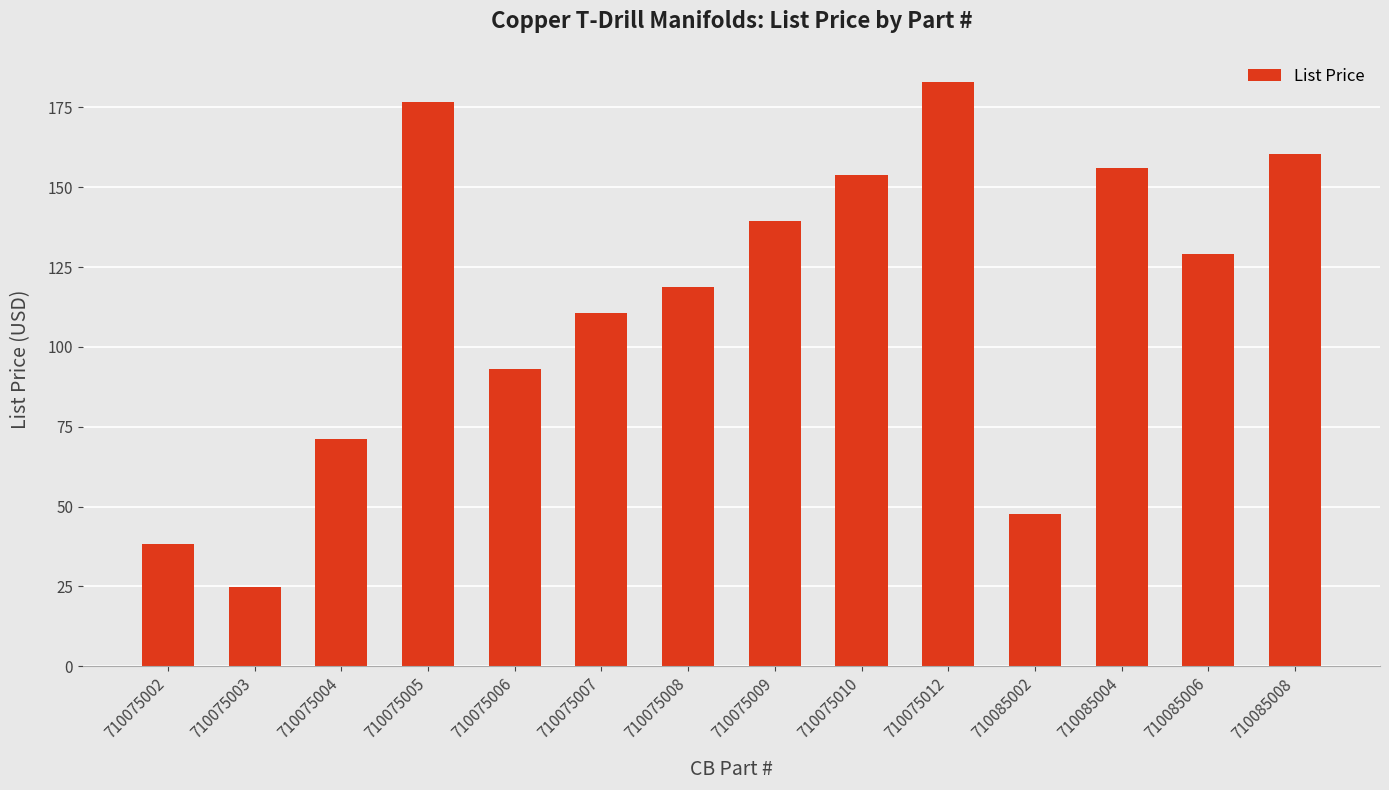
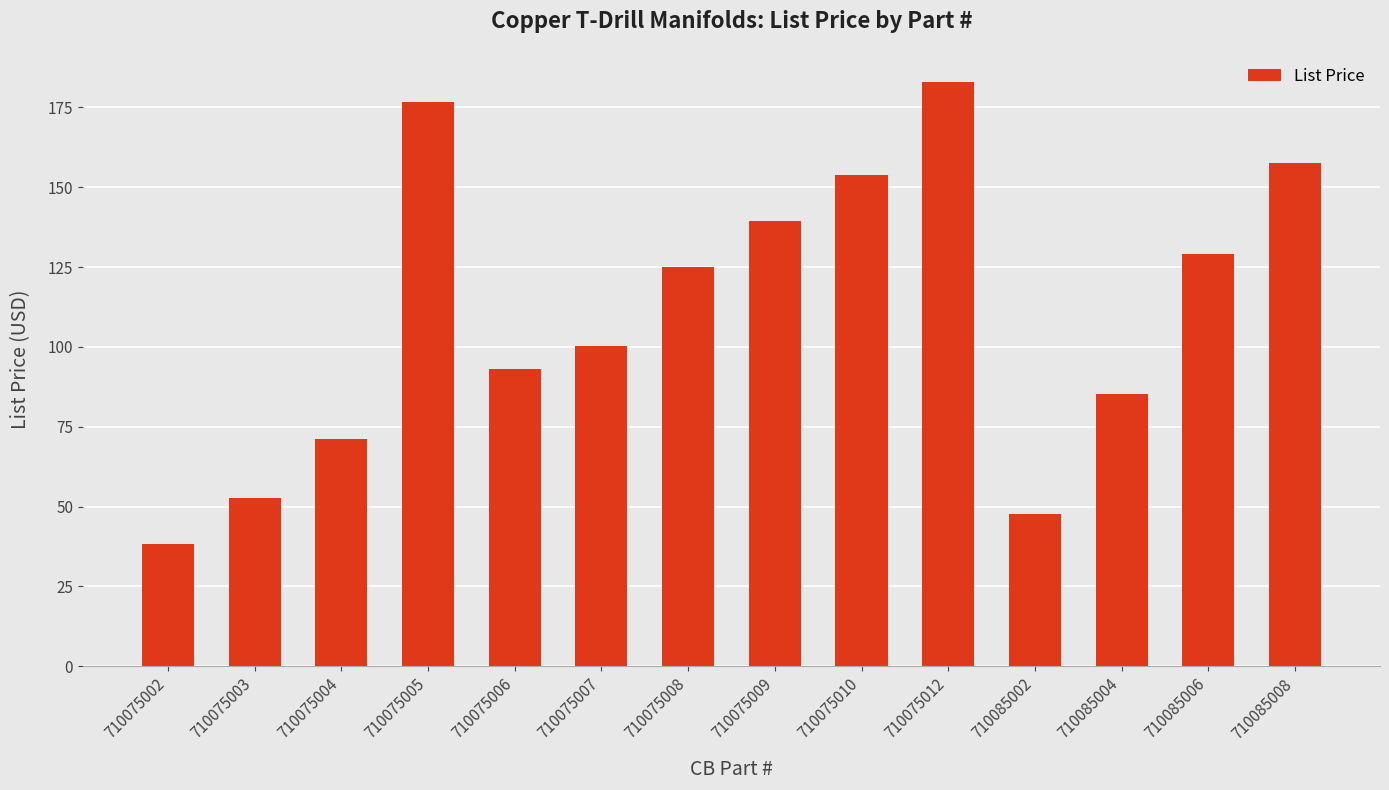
710075003: 25 -> 53
710075007: 111 -> 100
710075008: 119 -> 125
710085004: 156 -> 85
710085008: 160 -> 158
